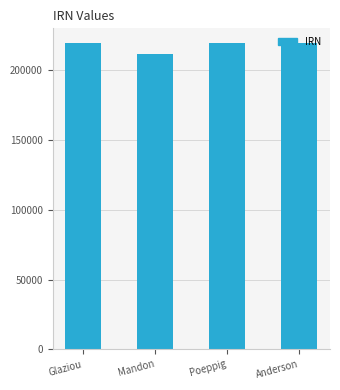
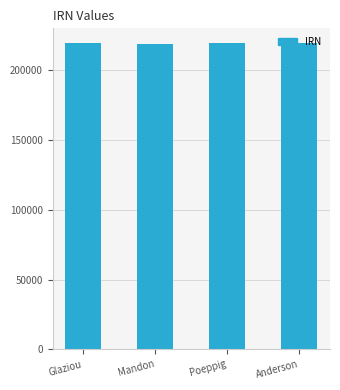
Mandon: 211000 -> 219000
